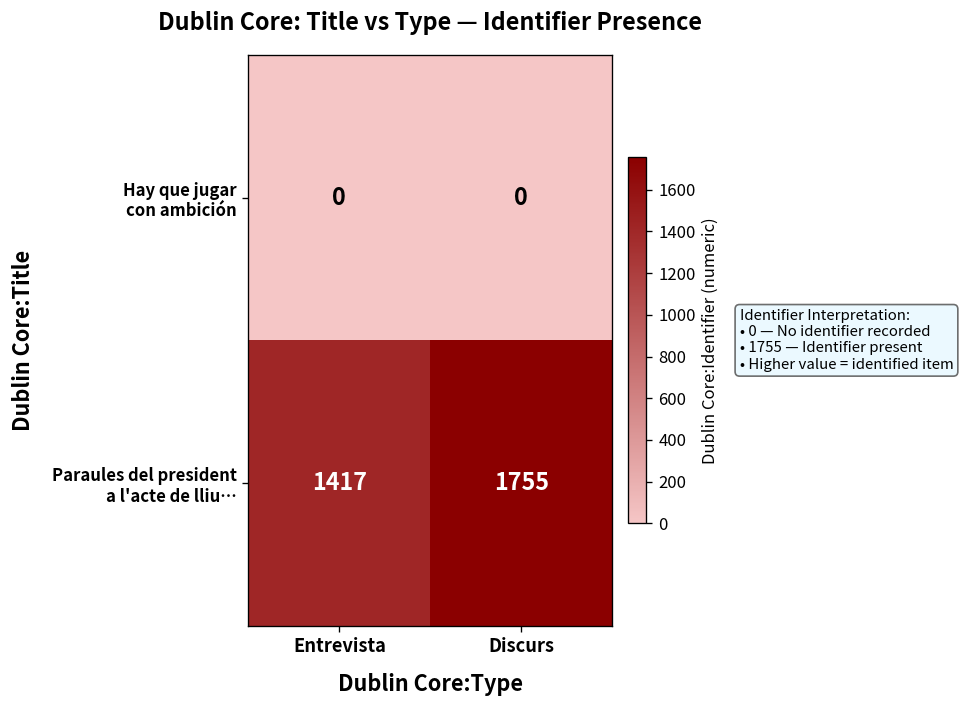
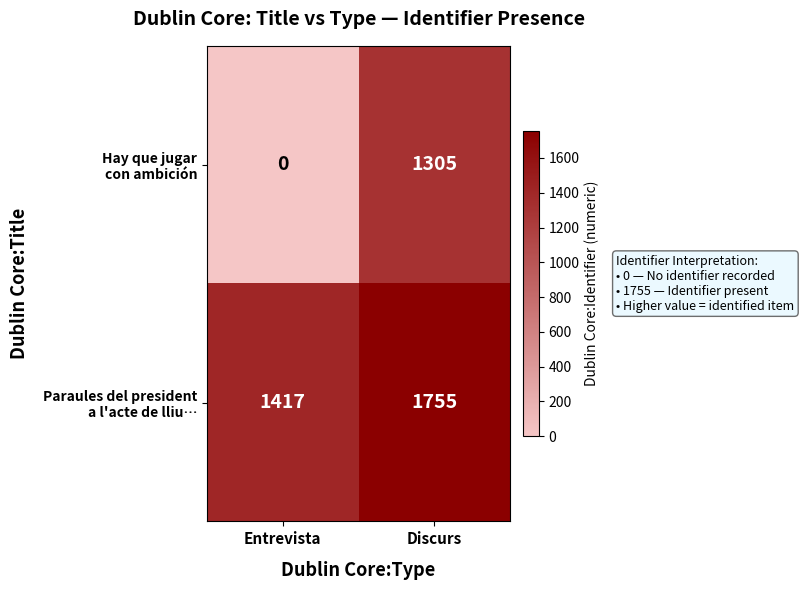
Hay que jugar con ambición, Discurs: 0 -> 1305
